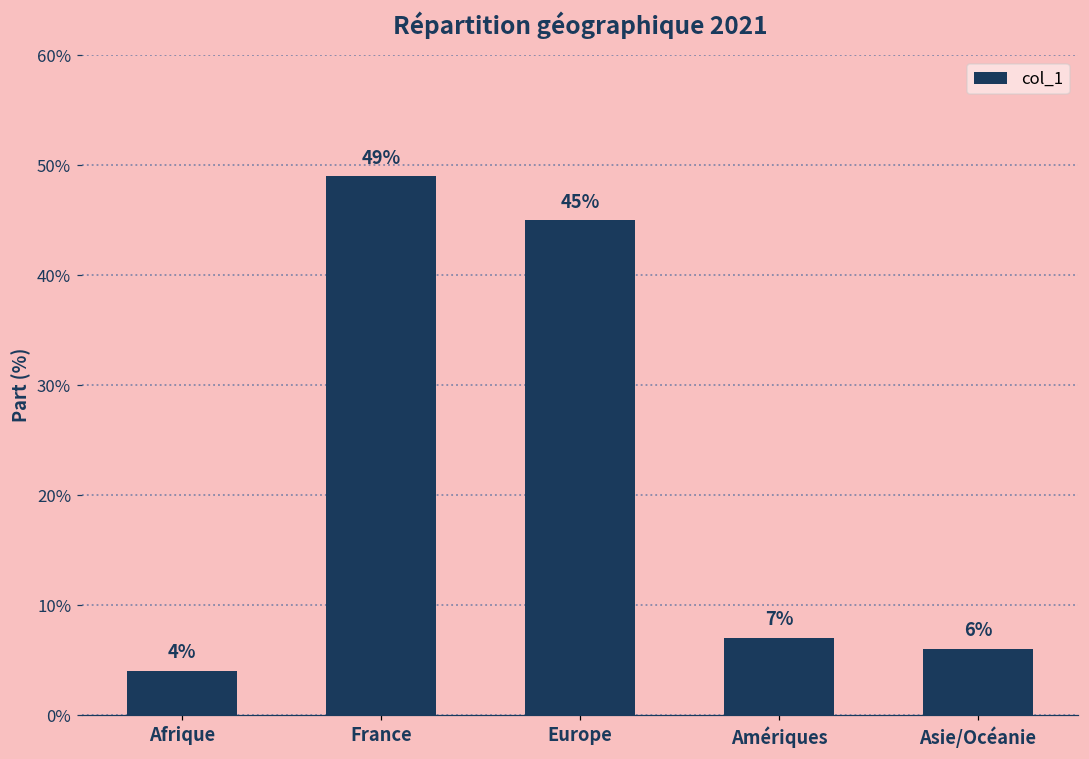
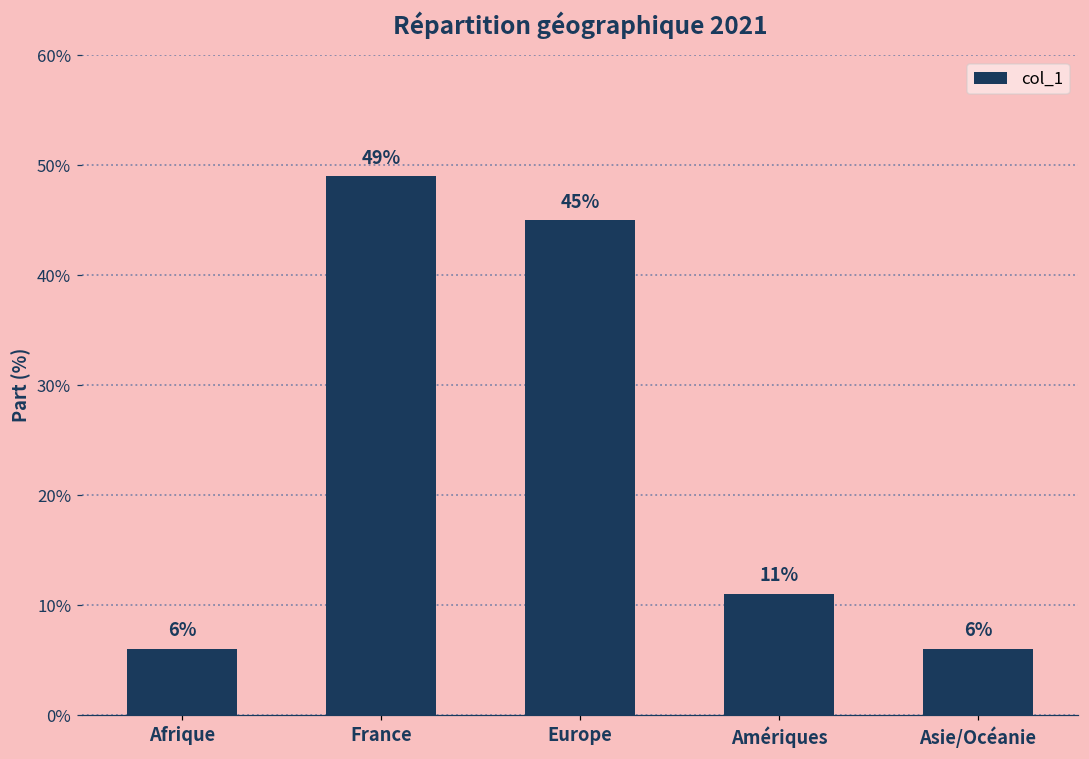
Afrique: 4% -> 6%
Amériques: 7% -> 11%
